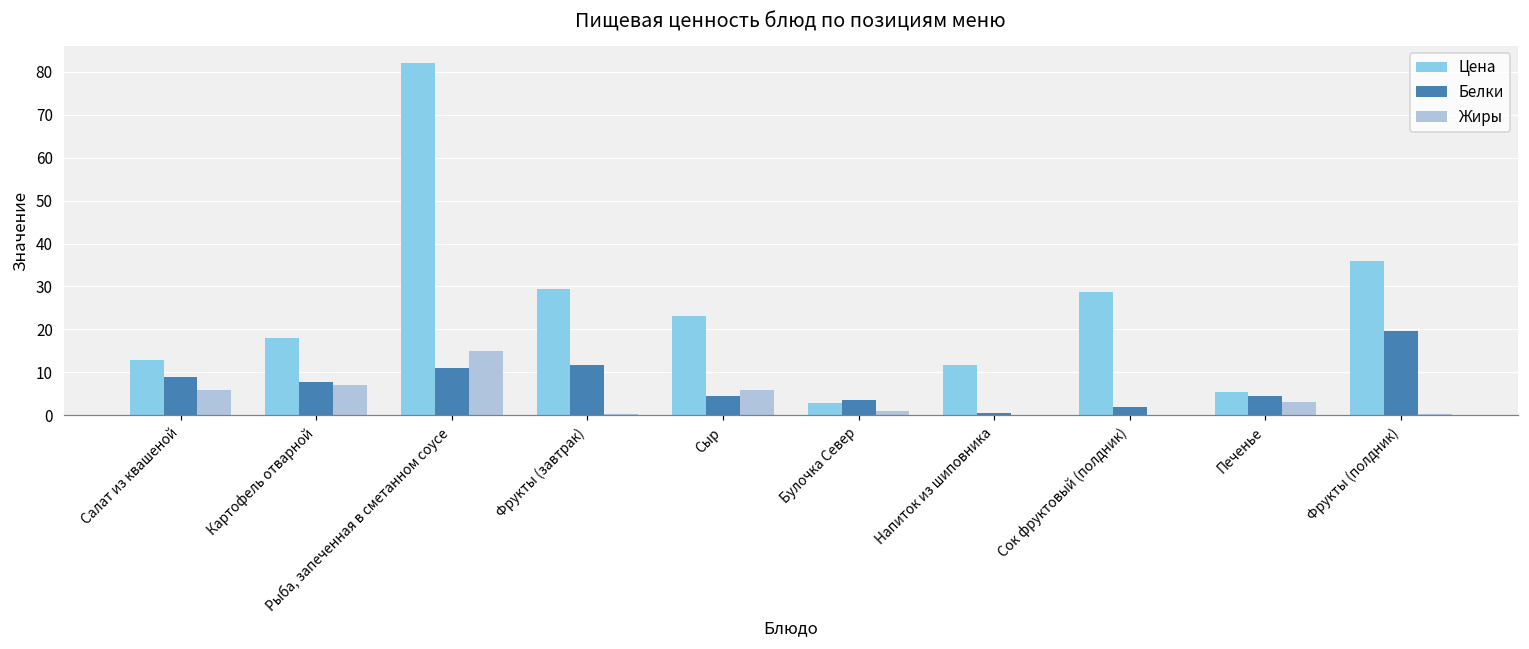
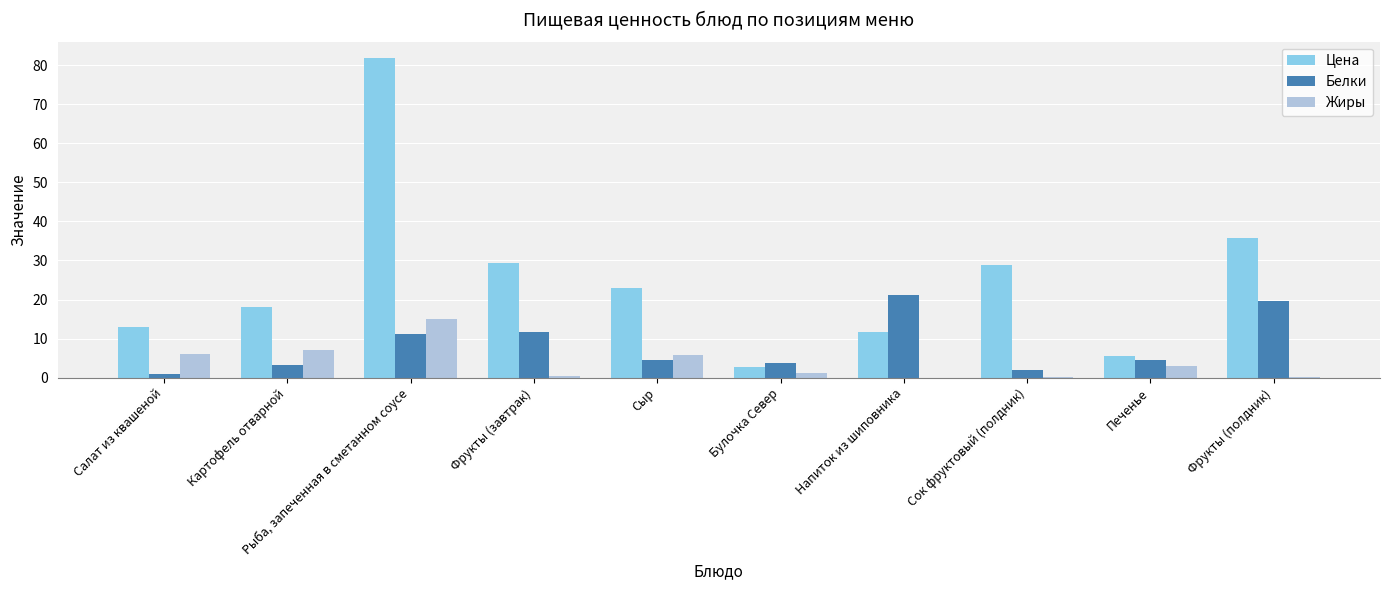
Белки, Салат из квашеной: 9 -> 1
Белки, Картофель отварной: 8 -> 3
Белки, Напиток из шиповника: 1 -> 21
